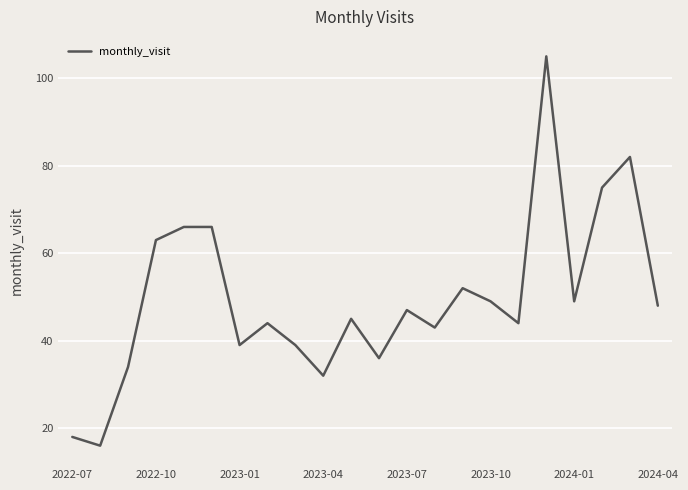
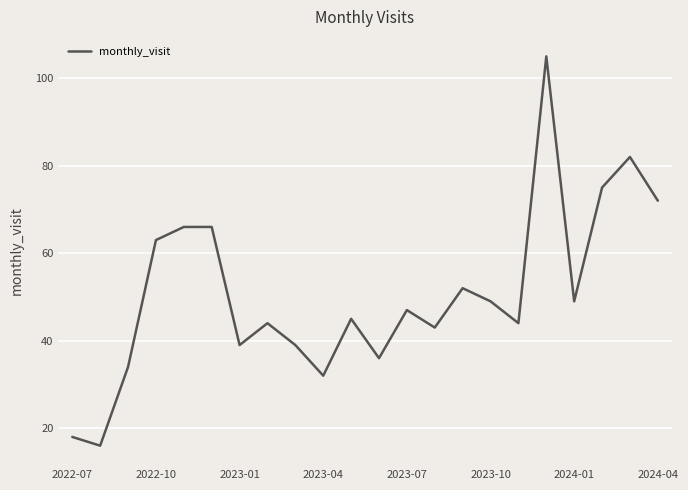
2024-04: 48 -> 72
